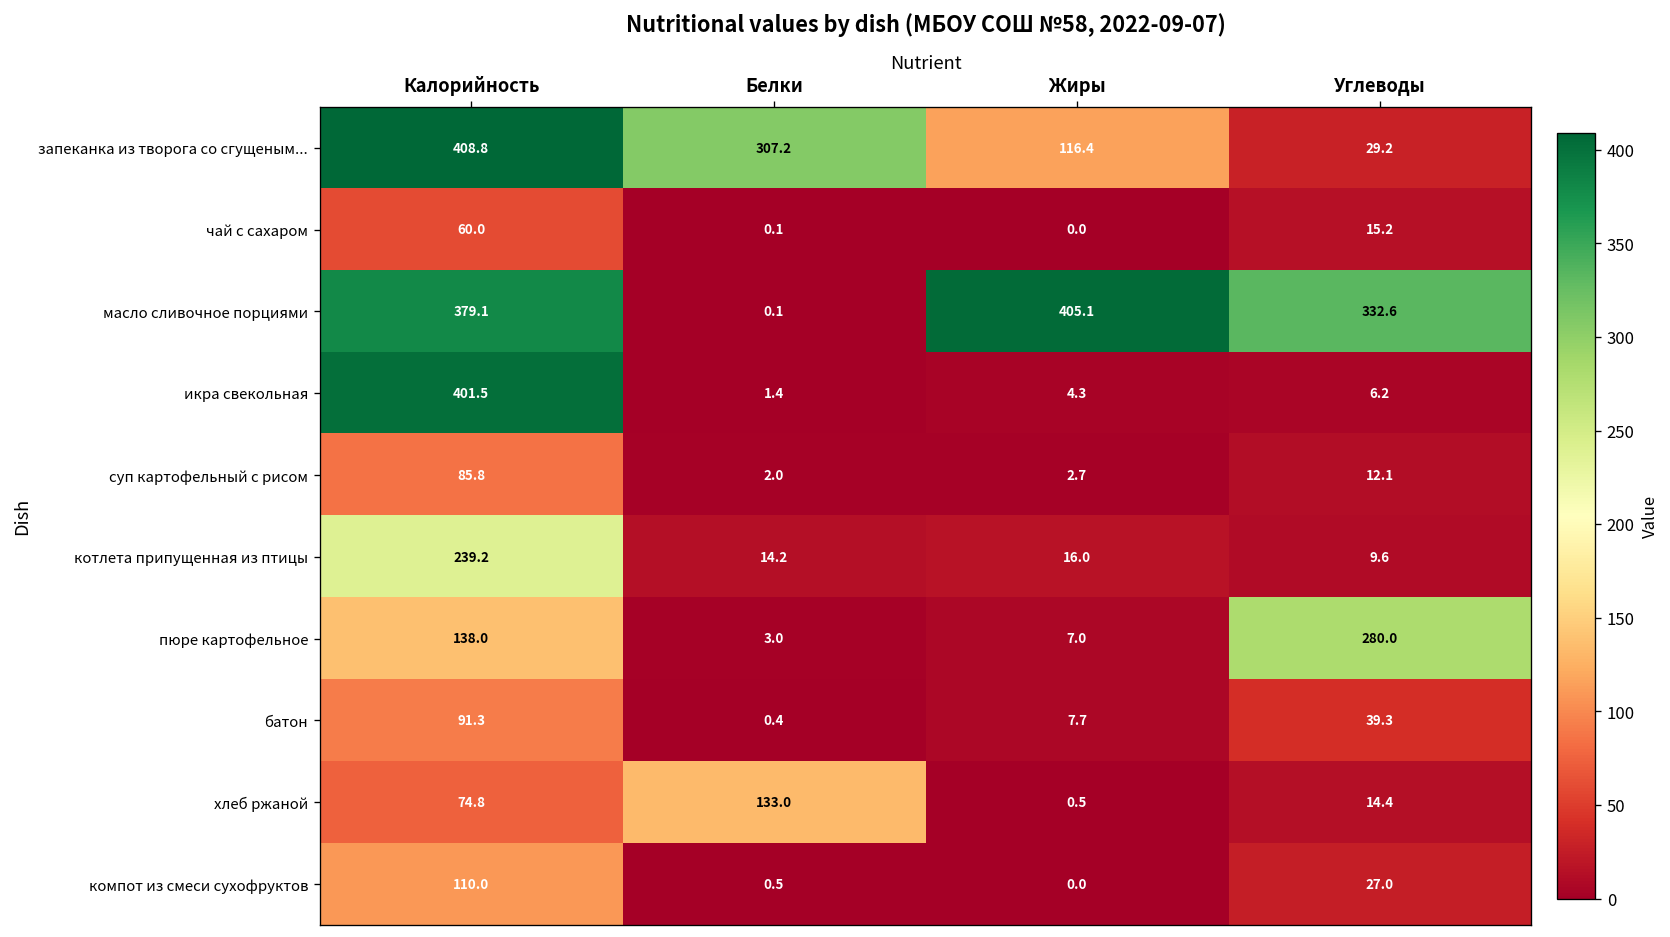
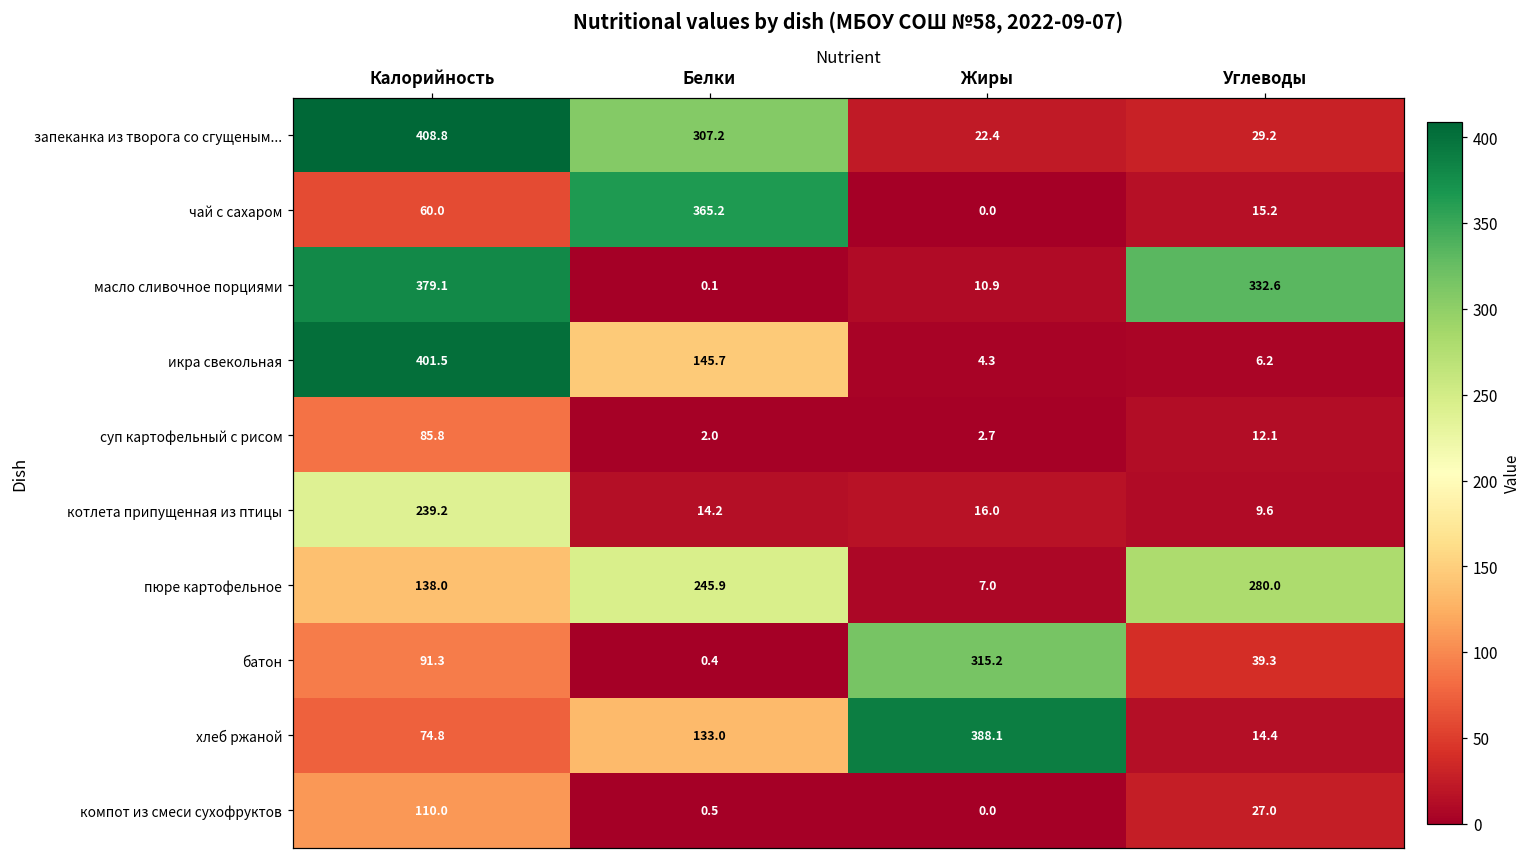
запеканка из творога со сгущеным..., Жиры: 116.4 -> 22.4
чай с сахаром, Белки: 0.1 -> 365.2
масло сливочное порциями, Жиры: 405.1 -> 10.9
икра свекольная, Белки: 1.4 -> 145.7
пюре картофельное, Белки: 3.0 -> 245.9
батон, Жиры: 7.7 -> 315.2
хлеб ржаной, Жиры: 0.5 -> 388.1
